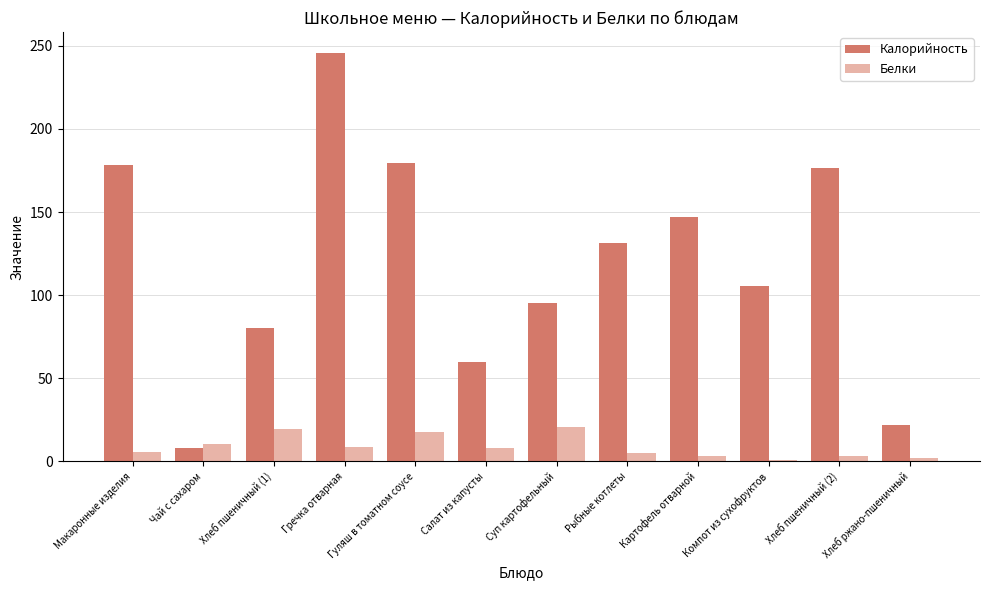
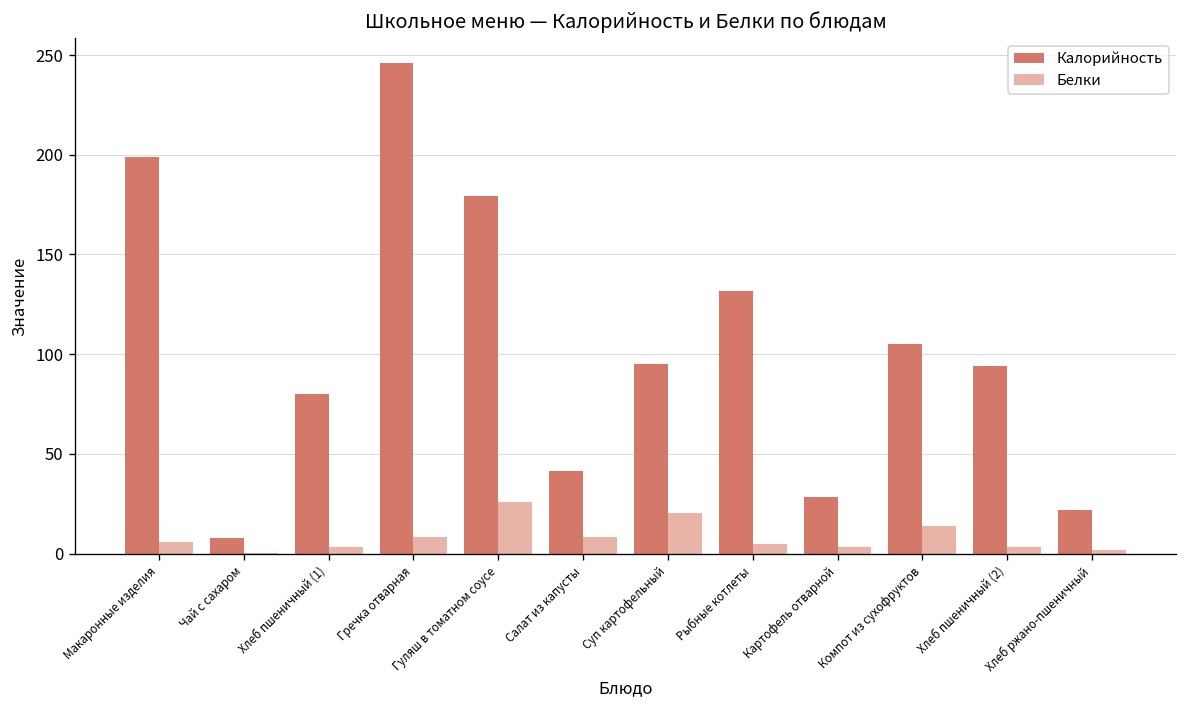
Калорийность, Макаронные изделия: 178 -> 199
Белки, Чай с сахаром: 10 -> 0
Белки, Хлеб пшеничный (1): 19 -> 3
Белки, Гуляш в томатном соусе: 18 -> 26
Калорийность, Салат из капусты: 60 -> 41
Калорийность, Картофель отварной: 147 -> 28
Белки, Компот из сухофруктов: 1 -> 14
Калорийность, Хлеб пшеничный (2): 176 -> 94
